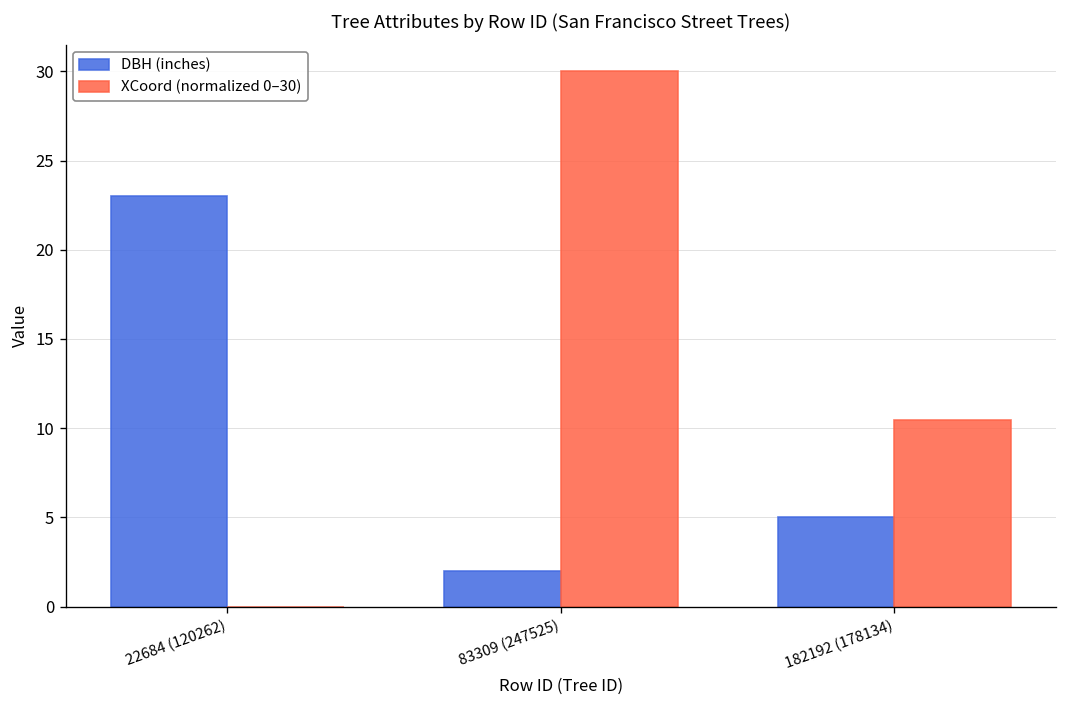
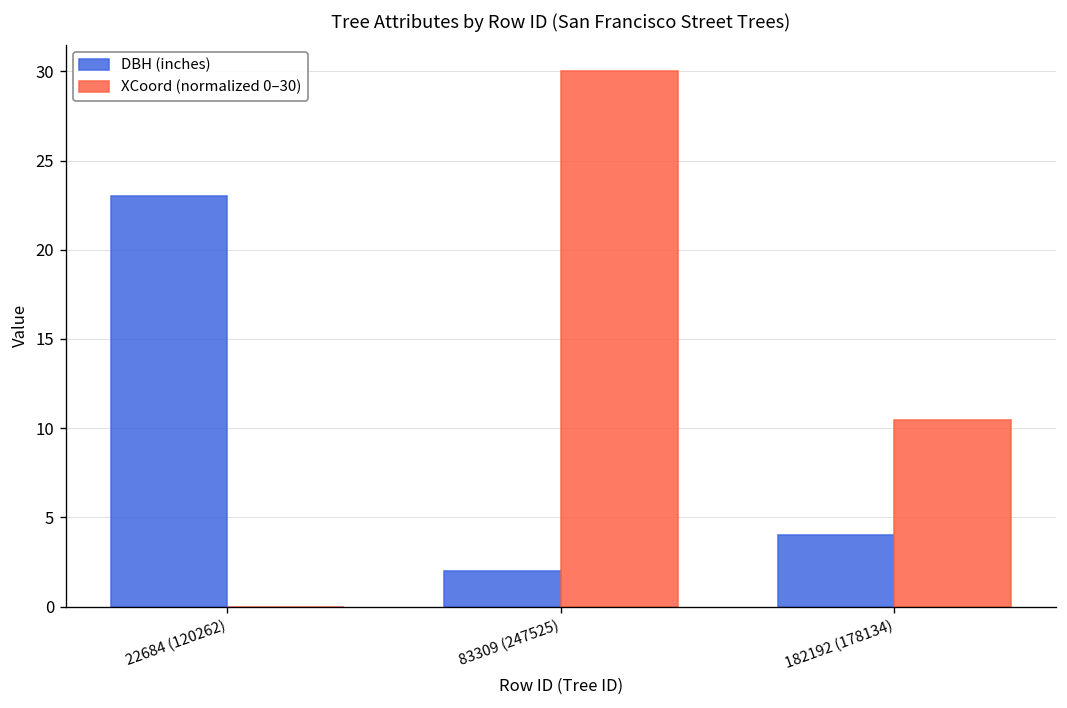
DBH (inches), 182192 (178134): 5 -> 4
